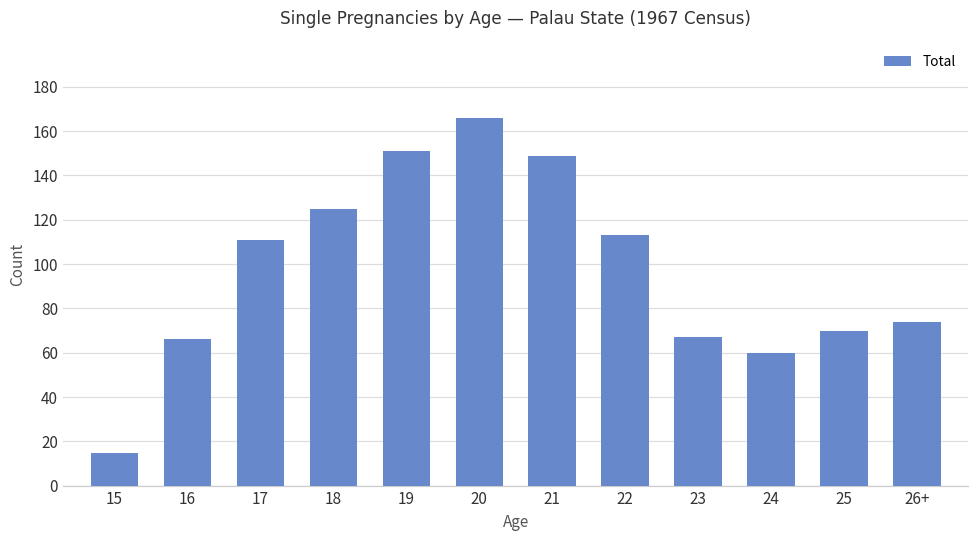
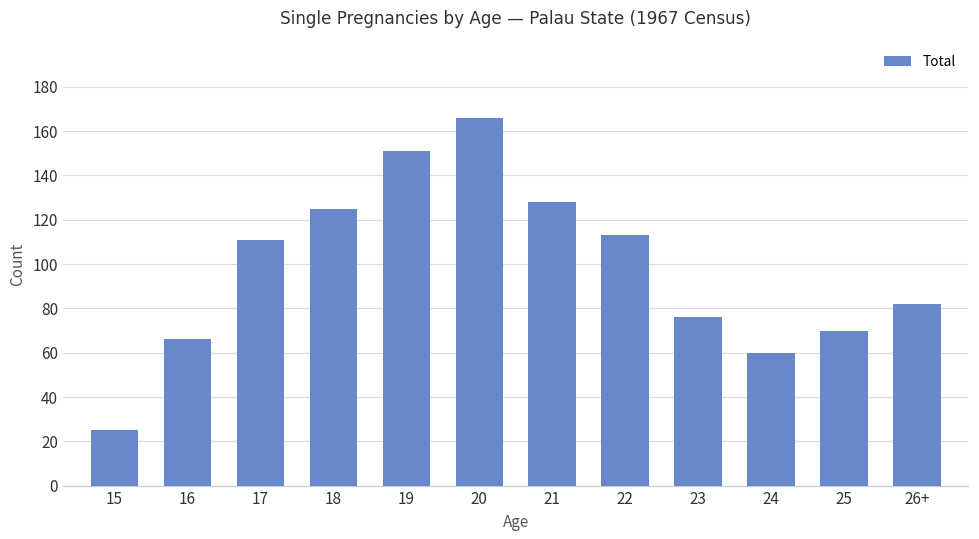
15: 15 -> 25
21: 149 -> 128
23: 67 -> 76
26+: 74 -> 82
